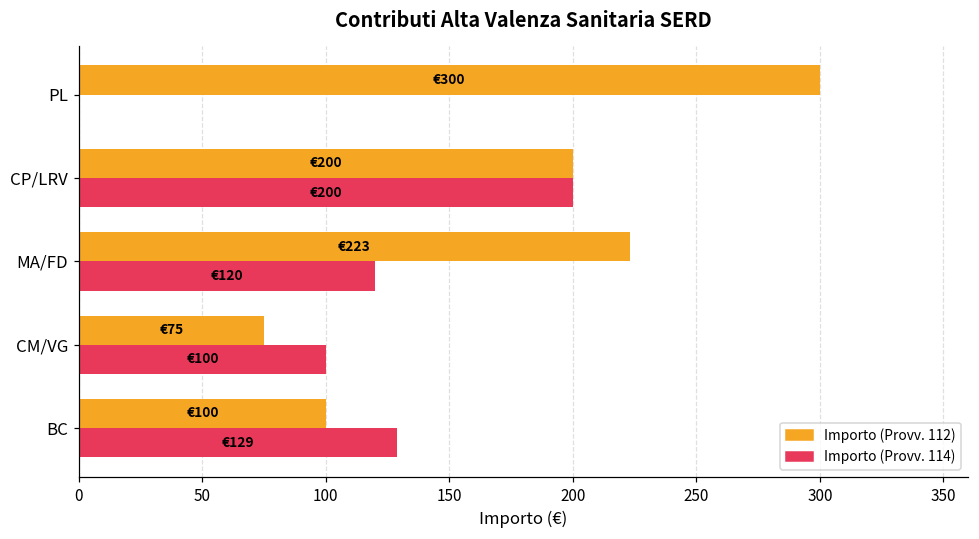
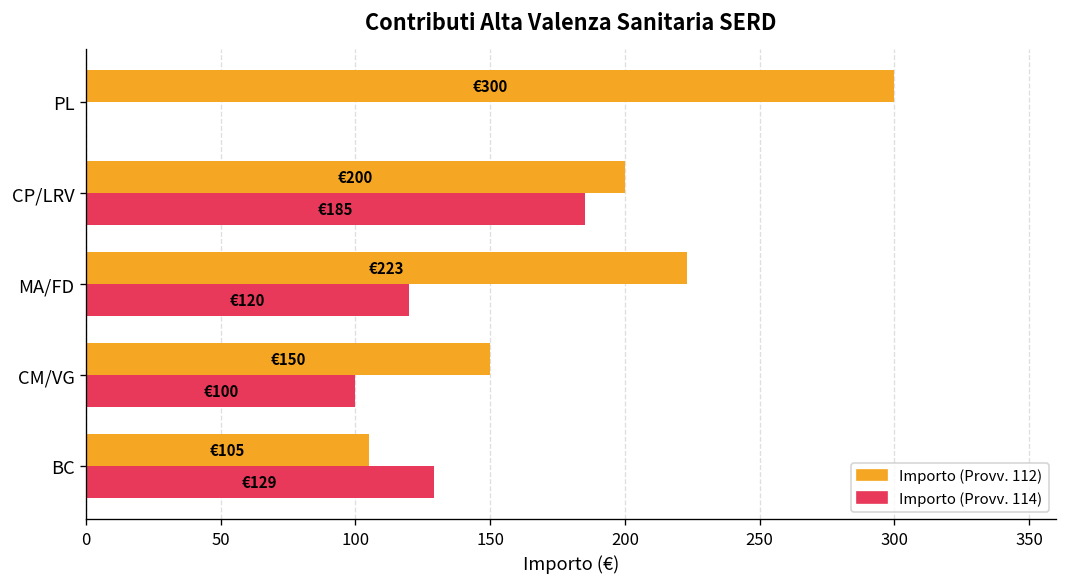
Importo (Provv. 114), CP/LRV: €200 -> €185
Importo (Provv. 112), CM/VG: €75 -> €150
Importo (Provv. 112), BC: €100 -> €105
